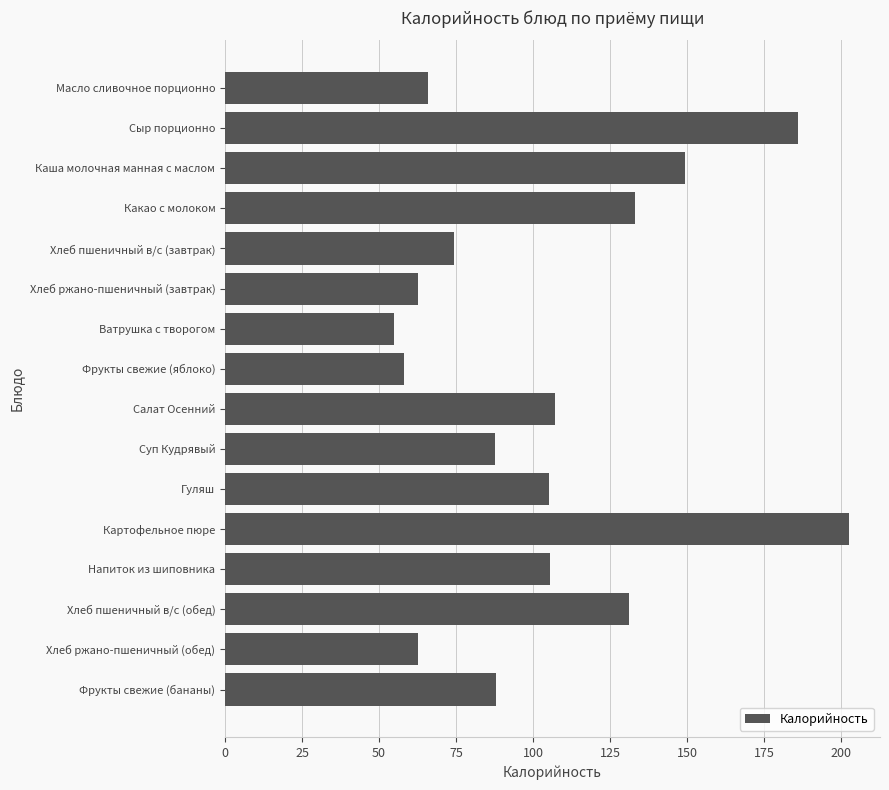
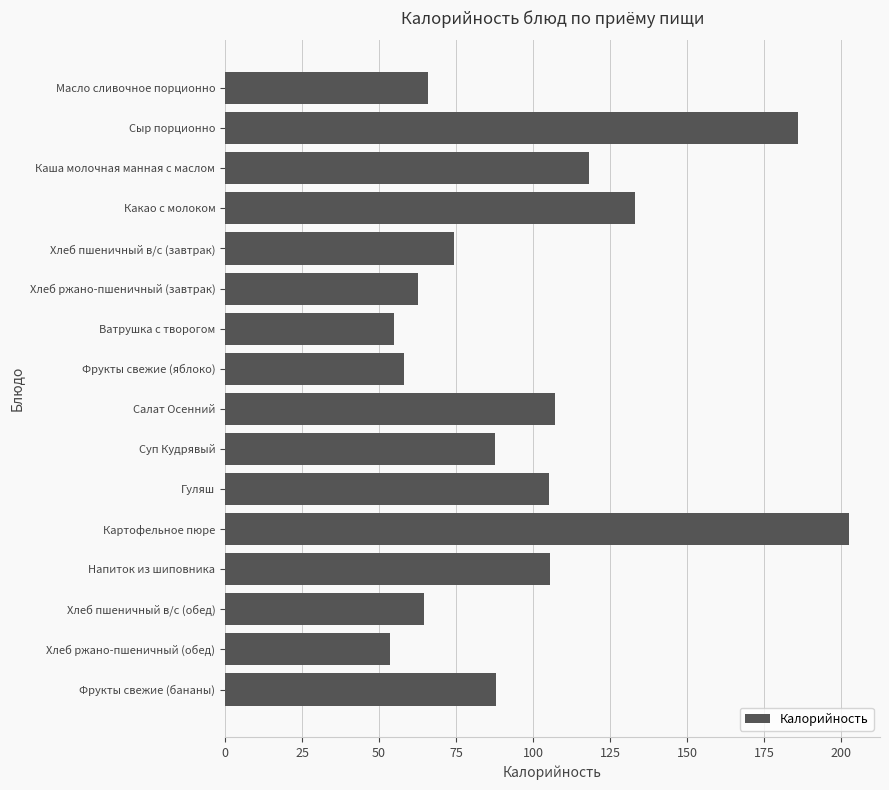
Каша молочная манная с маслом: 149 -> 118
Хлеб пшеничный в/с (обед): 131 -> 65
Хлеб ржано-пшеничный (обед): 63 -> 54
